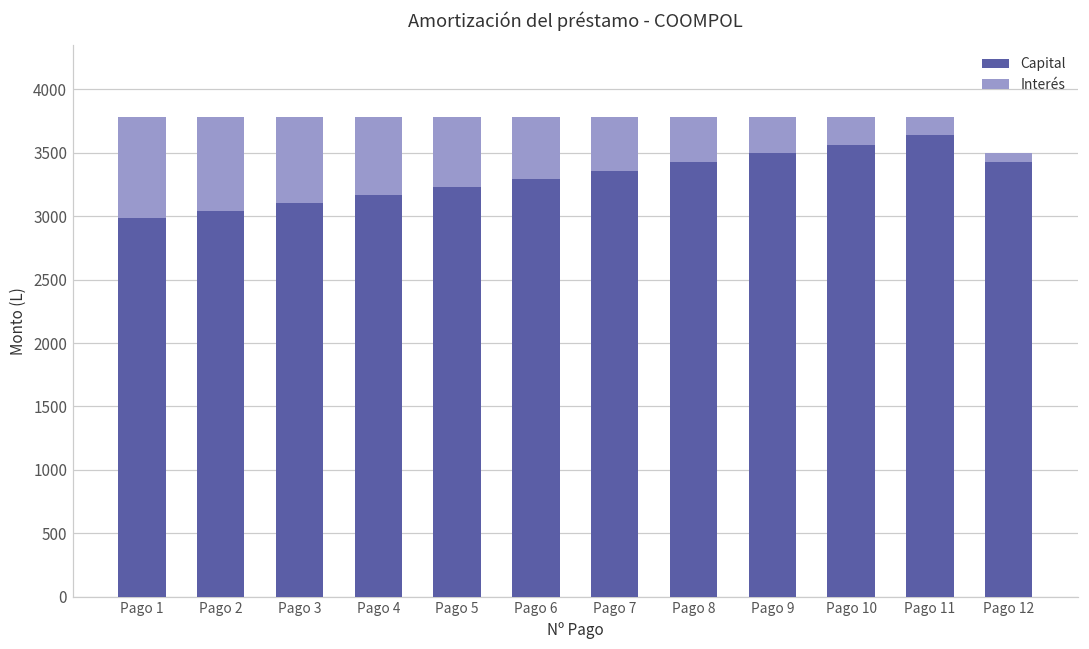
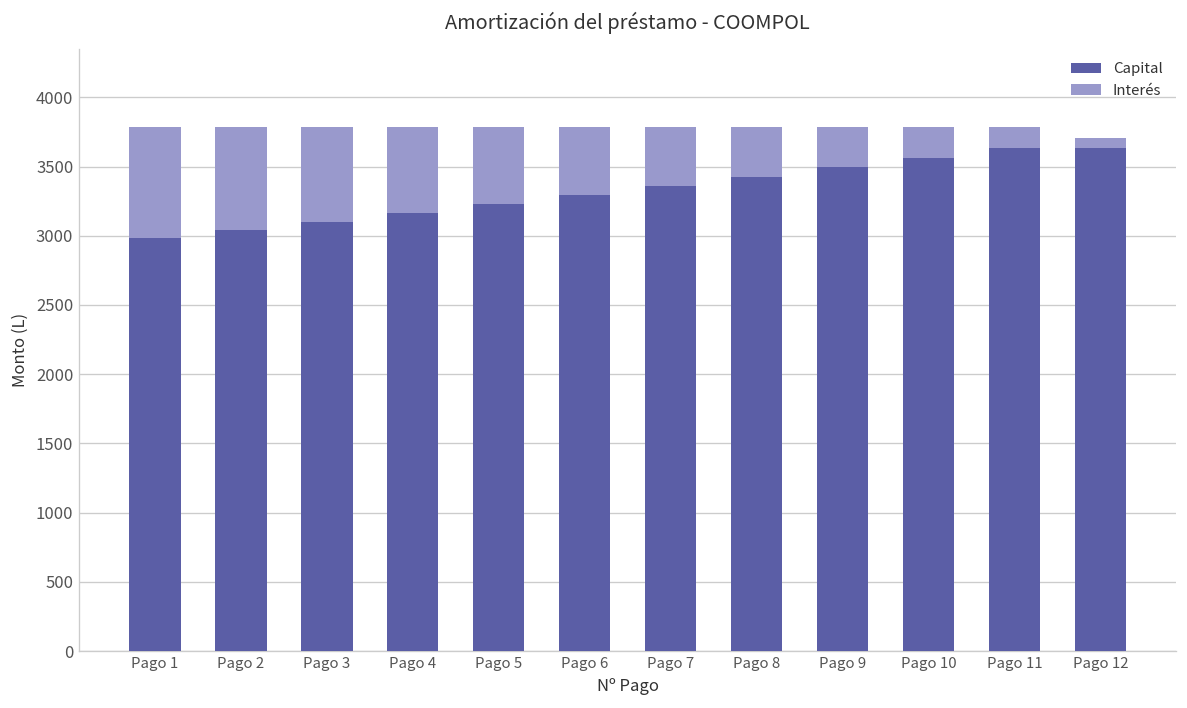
Capital, Pago 12: 3420 -> 3630
